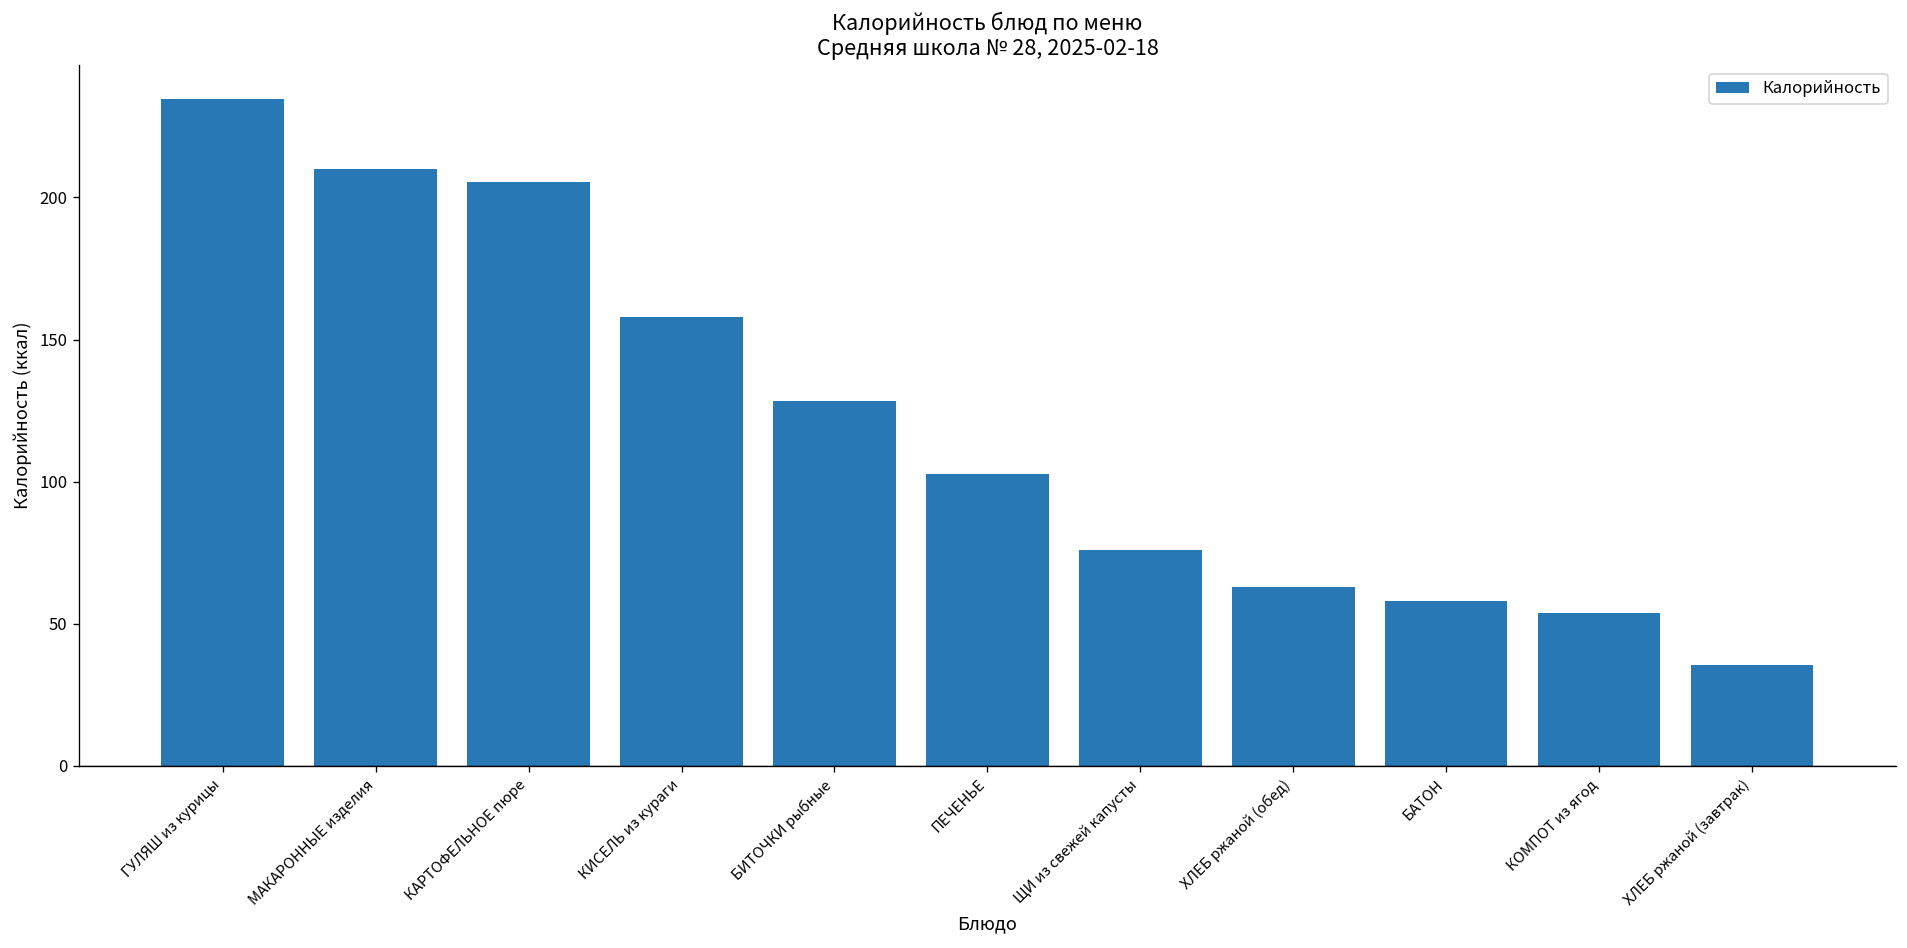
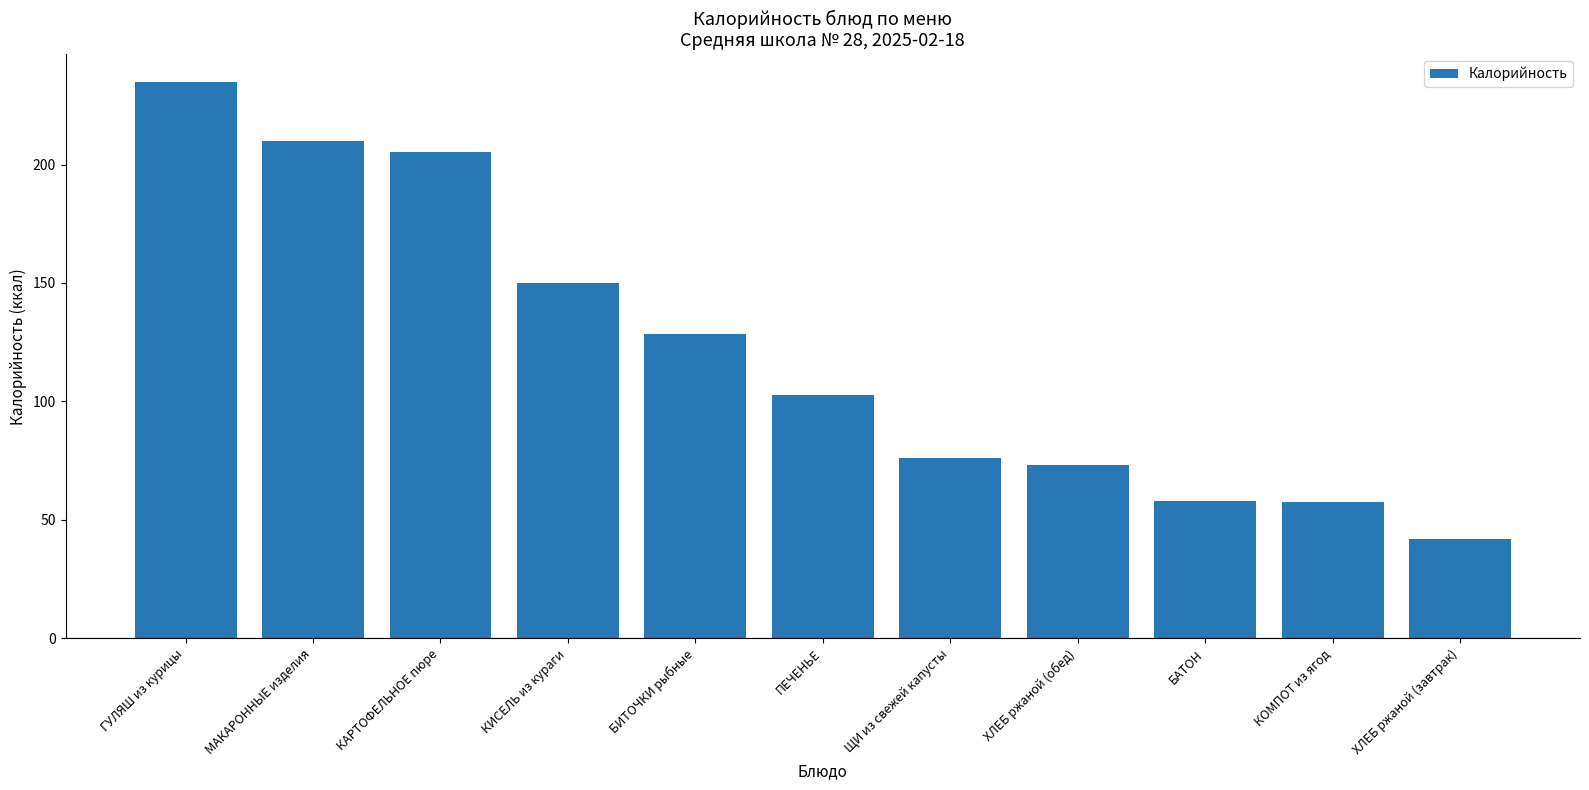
КИСЕЛЬ из кураги: 158 -> 150
ХЛЕБ ржаной (обед): 63 -> 73
КОМПОТ из ягод: 54 -> 58
ХЛЕБ ржаной (завтрак): 35 -> 42
